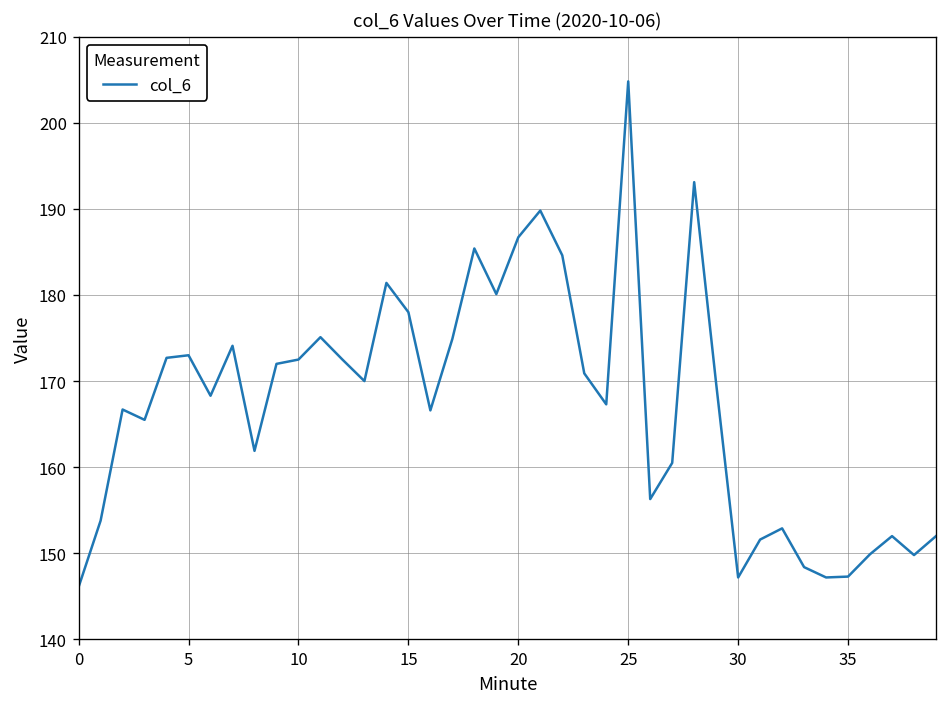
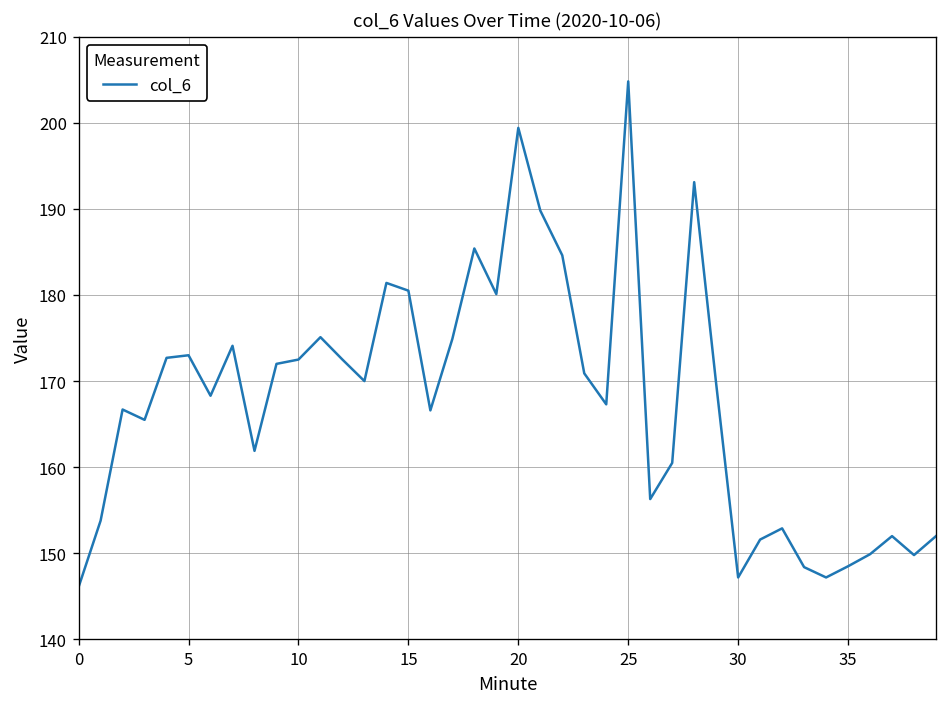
15: 178 -> 181
20: 187 -> 199
35: 147 -> 149
